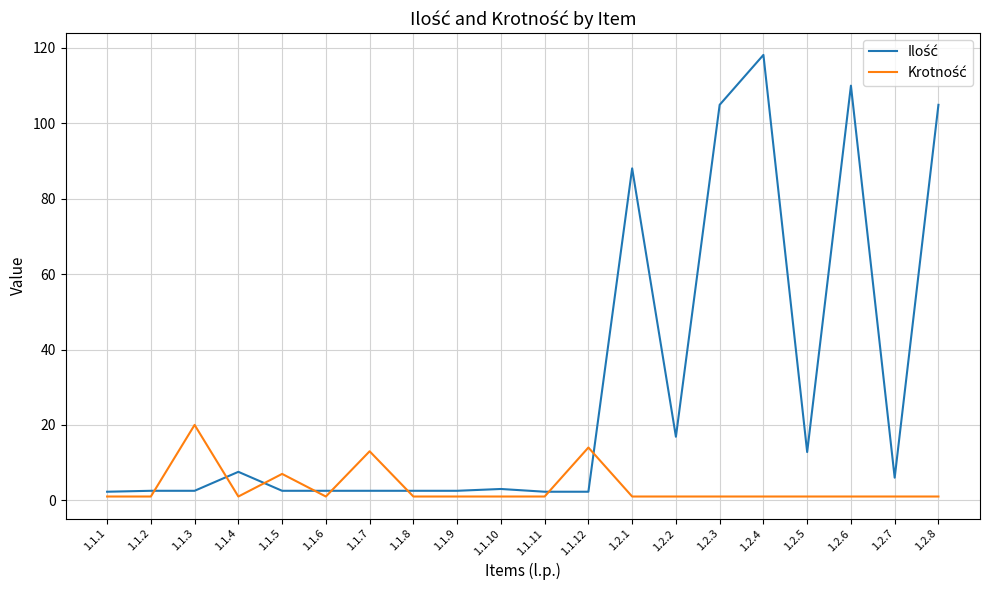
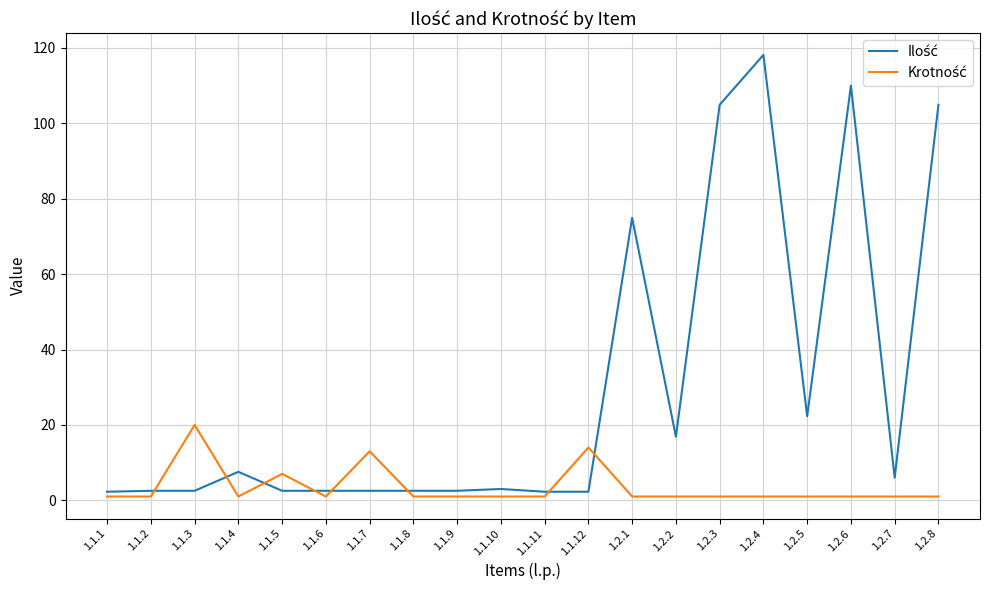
Ilość, 1.2.1: 88 -> 75
Ilość, 1.2.5: 13 -> 22
